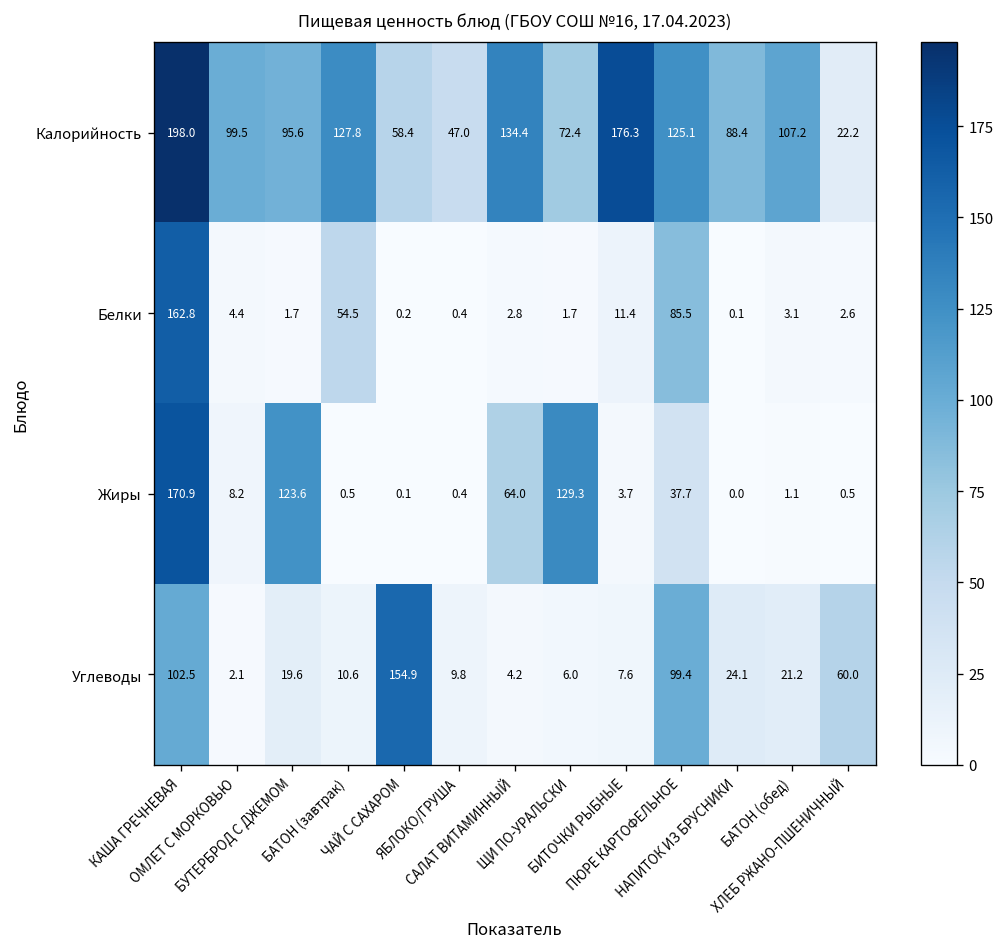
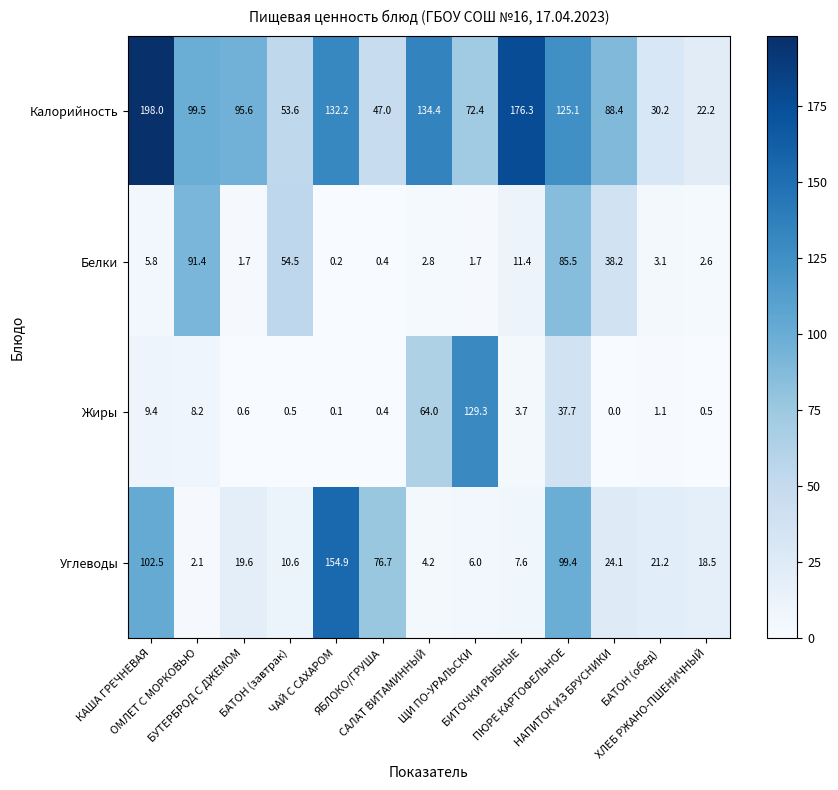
Калорийность, БАТОН (завтрак): 127.8 -> 53.6
Калорийность, ЧАЙ С САХАРОМ: 58.4 -> 132.2
Калорийность, БАТОН (обед): 107.2 -> 30.2
Белки, КАША ГРЕЧНЕВАЯ: 162.8 -> 5.8
Белки, ОМЛЕТ С МОРКОВЬЮ: 4.4 -> 91.4
Белки, НАПИТОК ИЗ БРУСНИКИ: 0.1 -> 38.2
Жиры, КАША ГРЕЧНЕВАЯ: 170.9 -> 9.4
Жиры, БУТЕРБРОД С ДЖЕМОМ: 123.6 -> 0.6
Углеводы, ЯБЛОКО/ГРУША: 9.8 -> 76.7
Углеводы, ХЛЕБ РЖАНО-ПШЕНИЧНЫЙ: 60.0 -> 18.5
